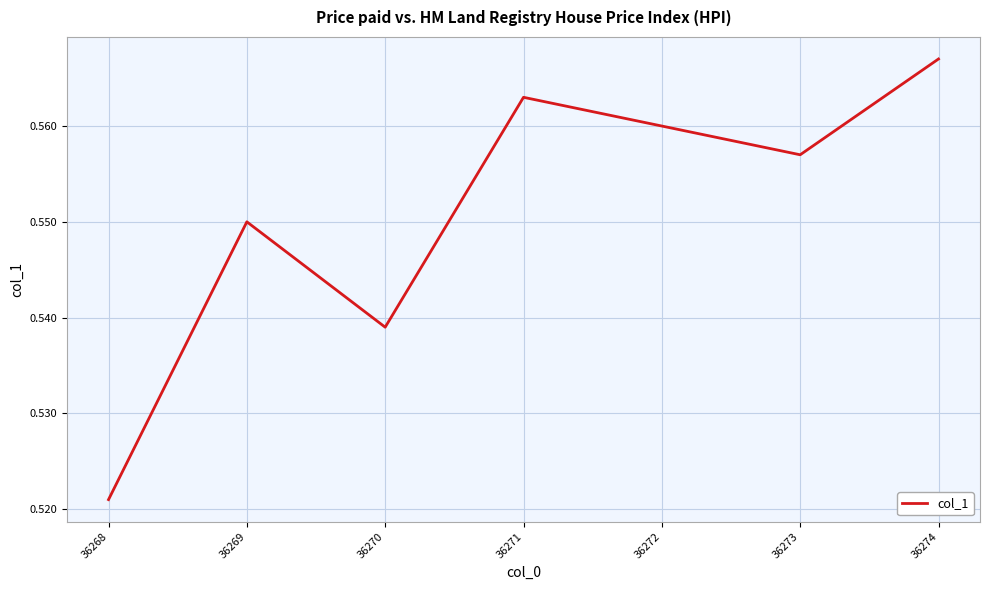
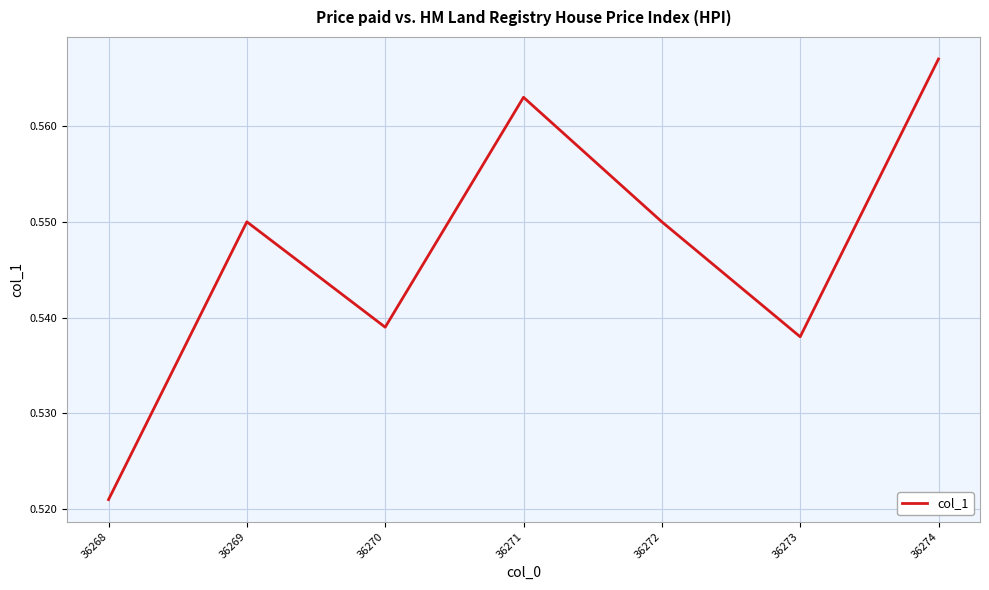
36272: 0.56 -> 0.55
36273: 0.557 -> 0.538
